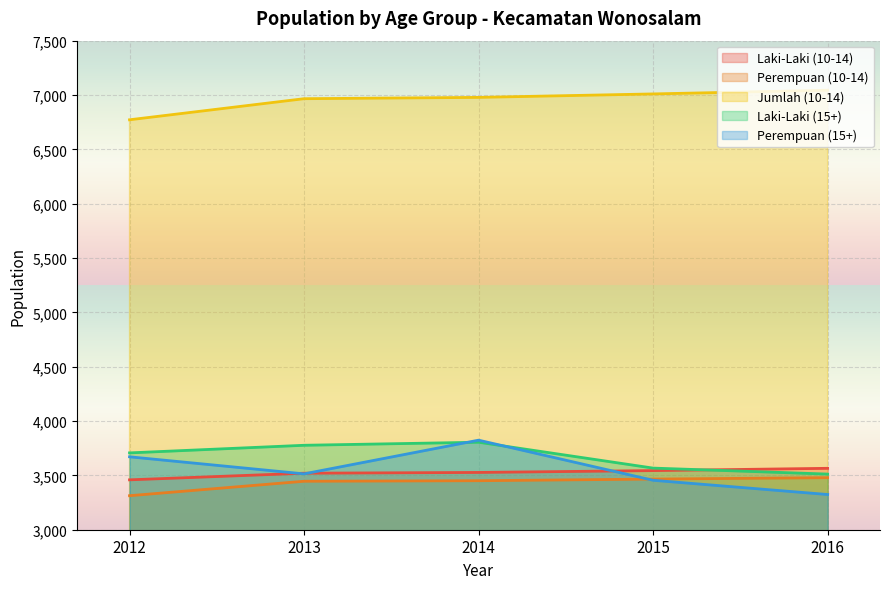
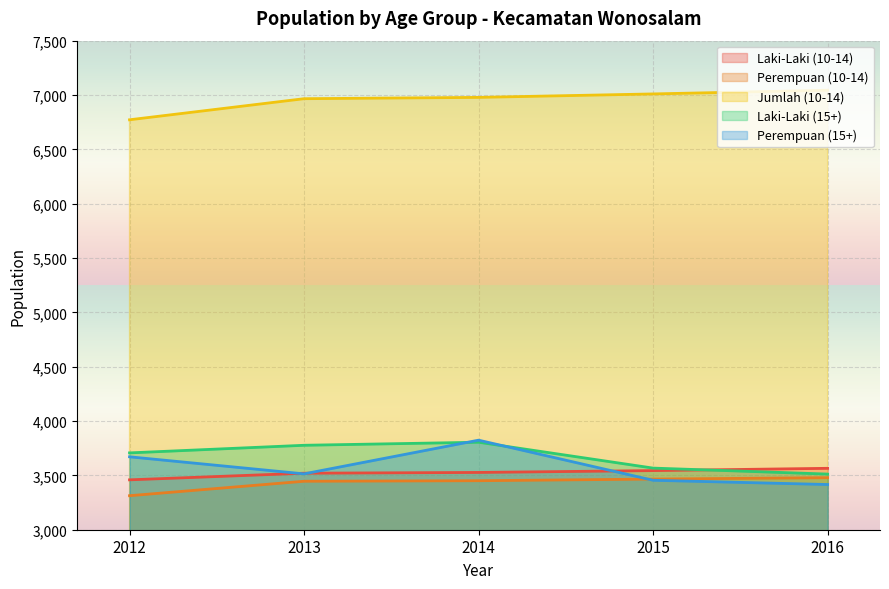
Perempuan (15+), 2016: 3,320 -> 3,420
